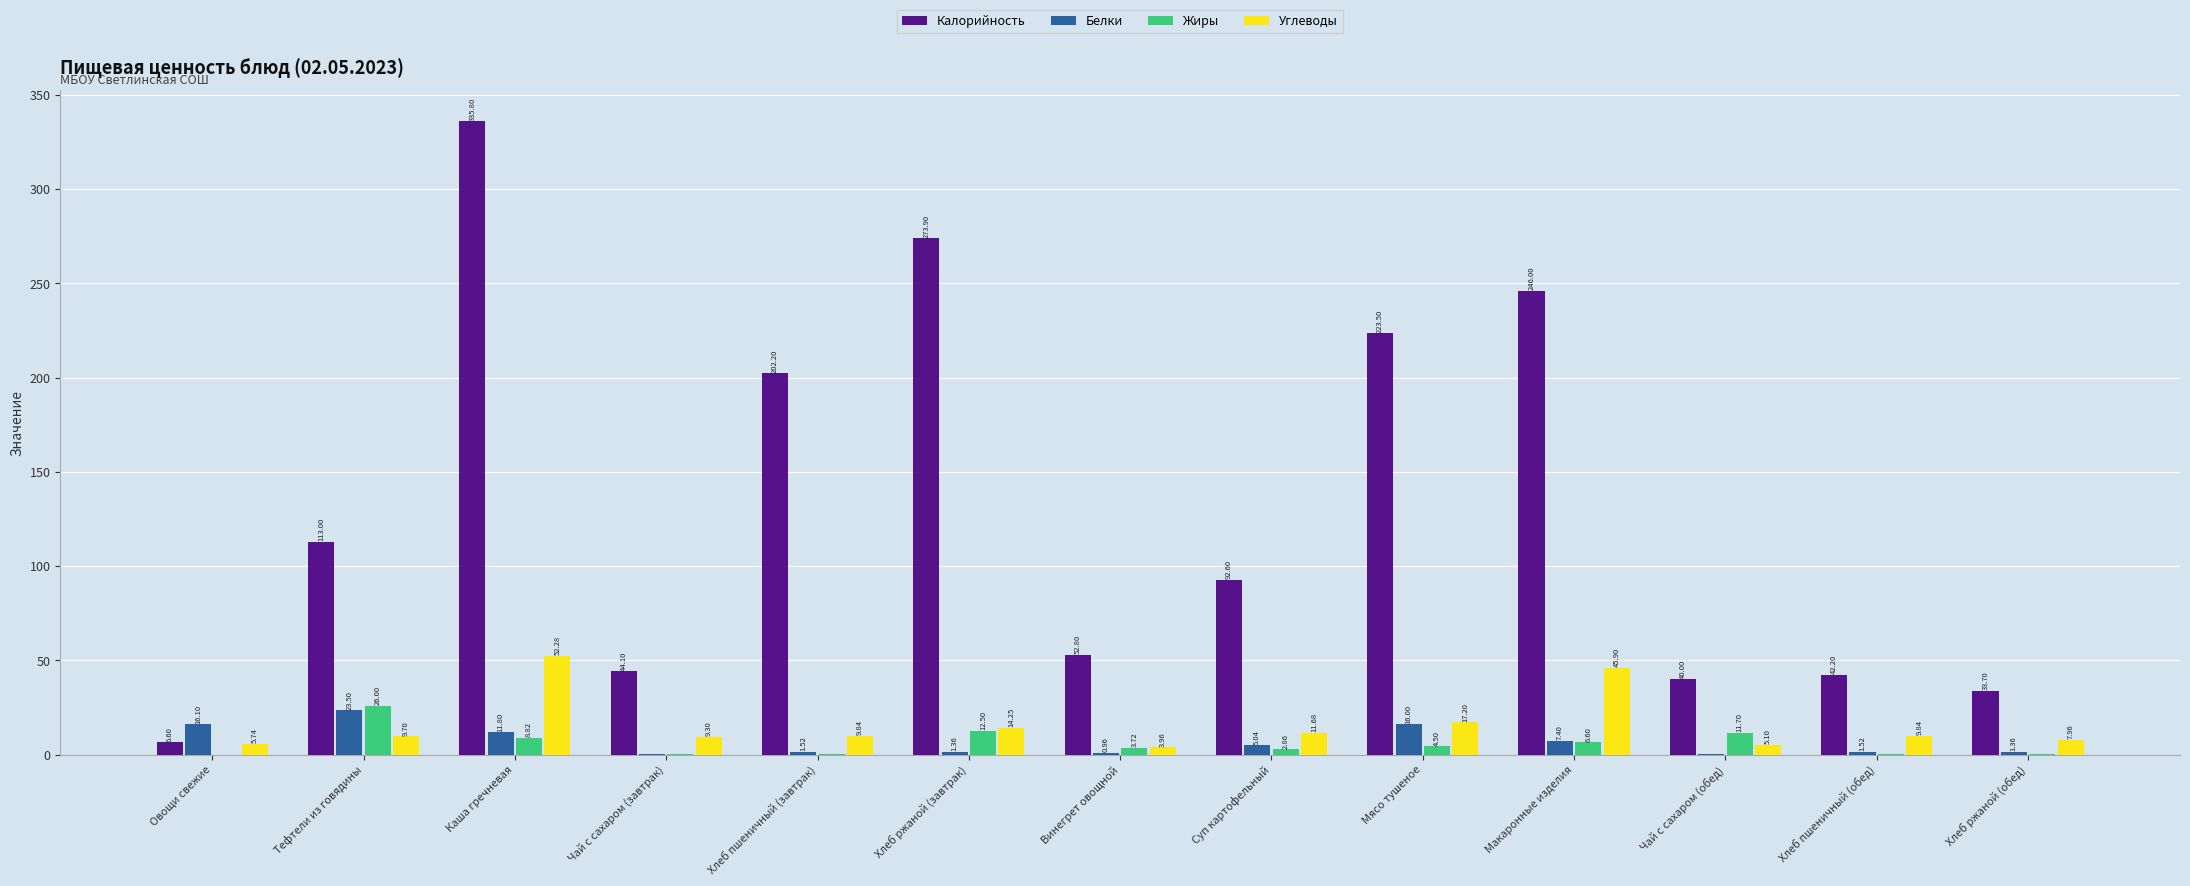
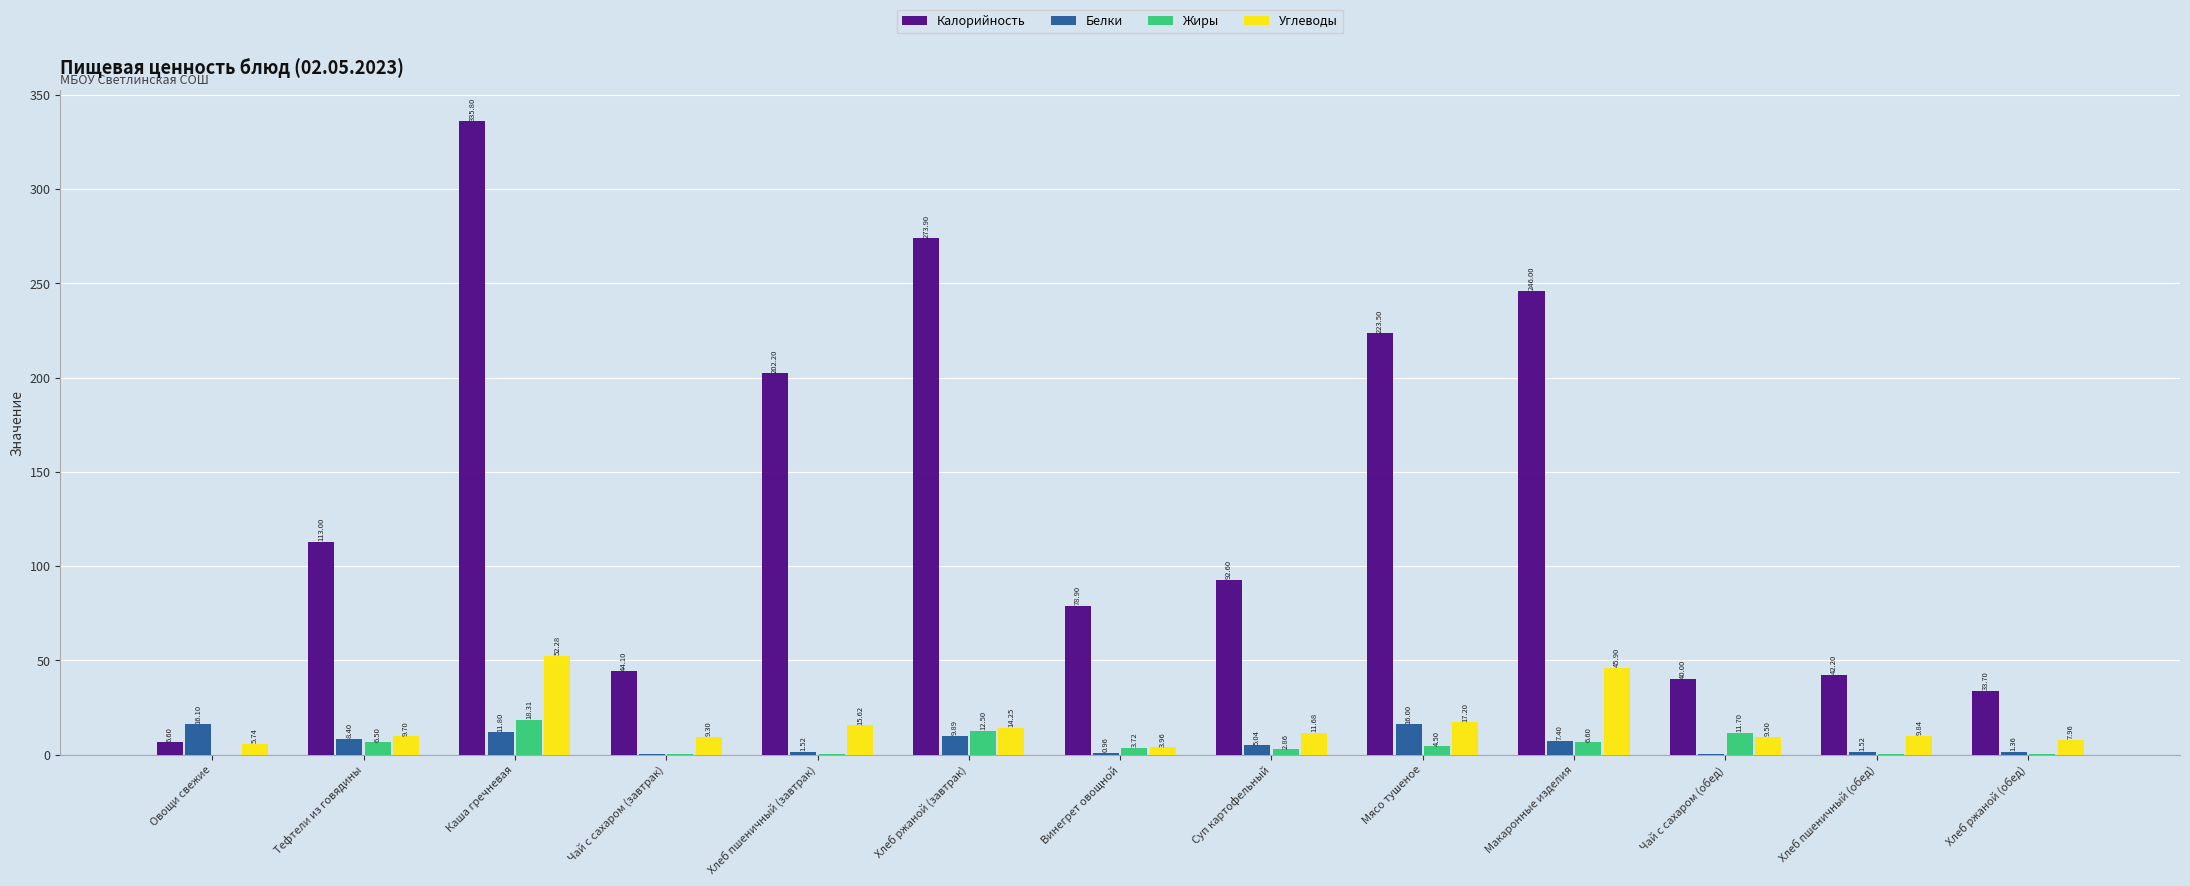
Белки, Тефтели из говядины: 23.50 -> 8.40
Жиры, Тефтели из говядины: 26.00 -> 6.50
Жиры, Каша гречневая: 8.82 -> 18.31
Углеводы, Хлеб пшеничный (завтрак): 9.84 -> 15.62
Белки, Хлеб ржаной (завтрак): 1.36 -> 9.89
Калорийность, Винегрет овощной: 52.80 -> 78.90
Углеводы, Чай с сахаром (обед): 5.10 -> 9.50
